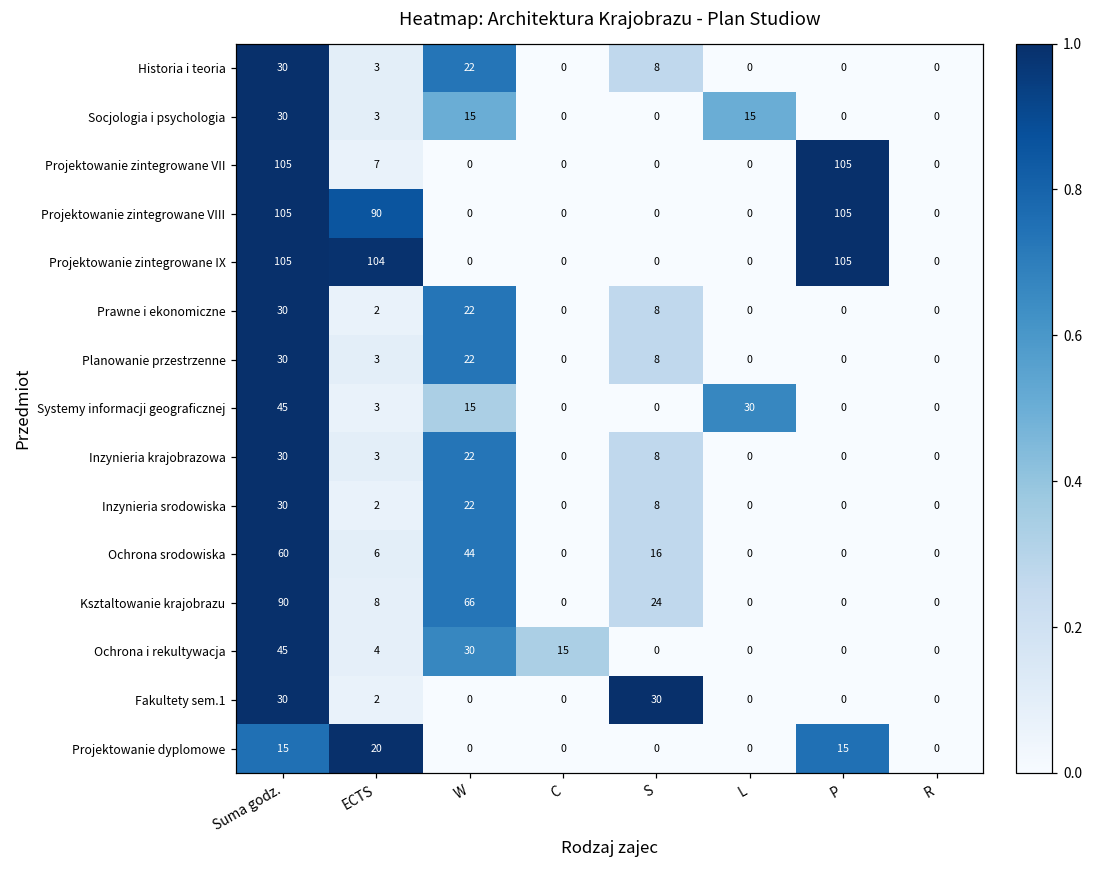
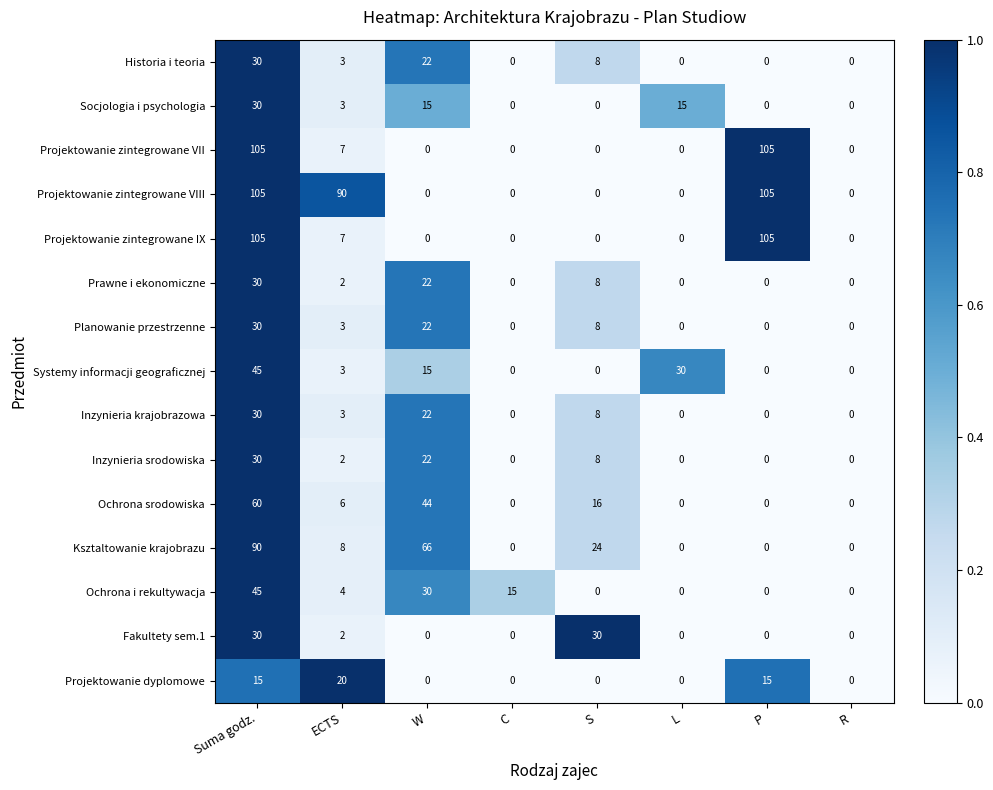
Projektowanie zintegrowane IX, ECTS: 104 -> 7
